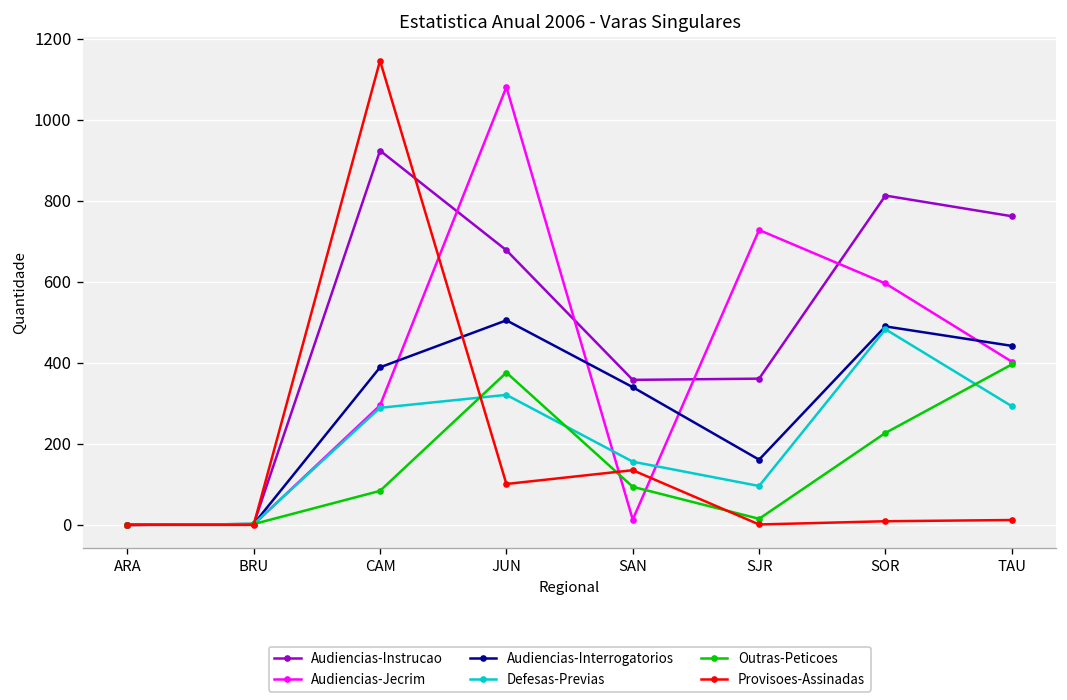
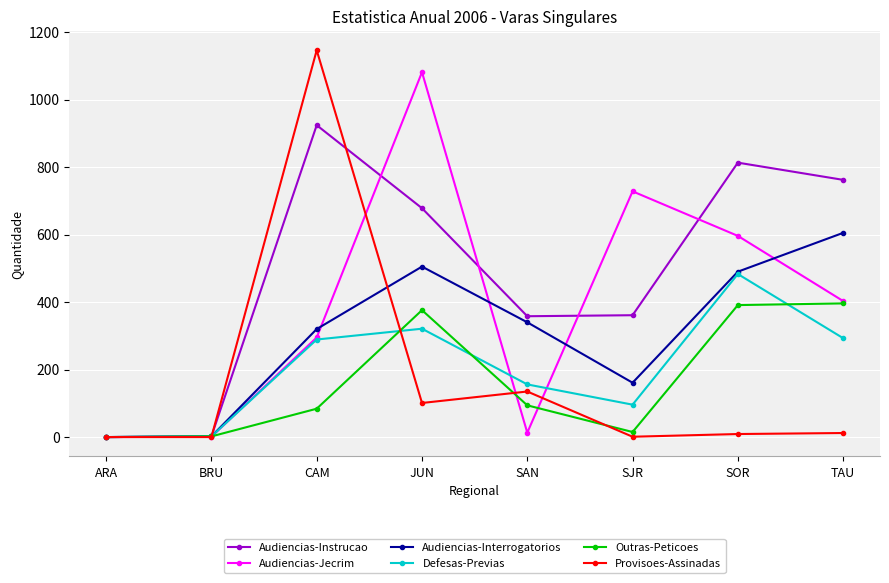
Audiencias-Interrogatorios, CAM: 390 -> 320
Outras-Peticoes, SOR: 230 -> 390
Audiencias-Interrogatorios, TAU: 440 -> 610
